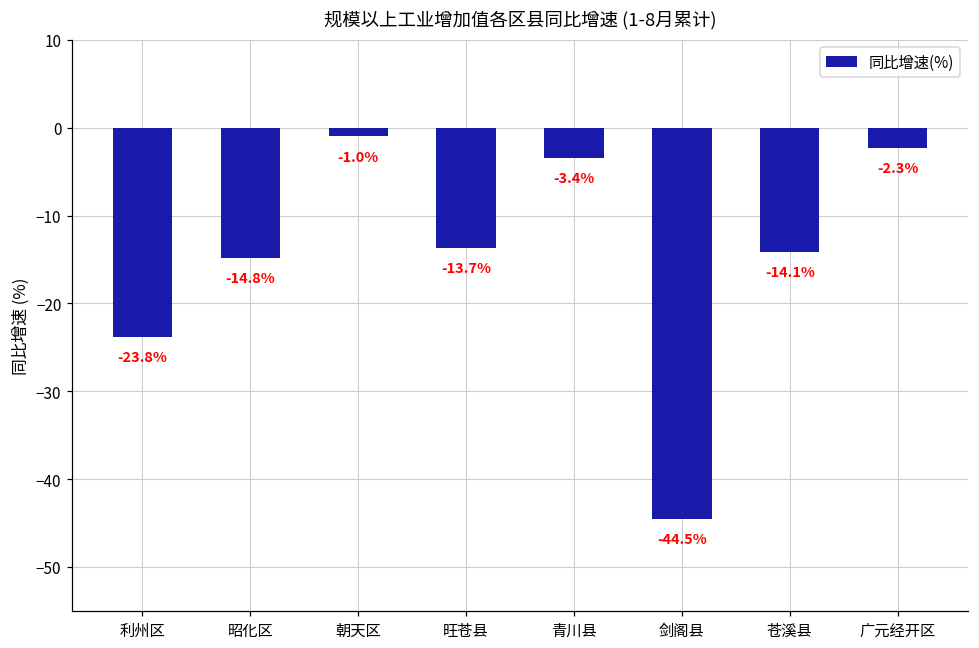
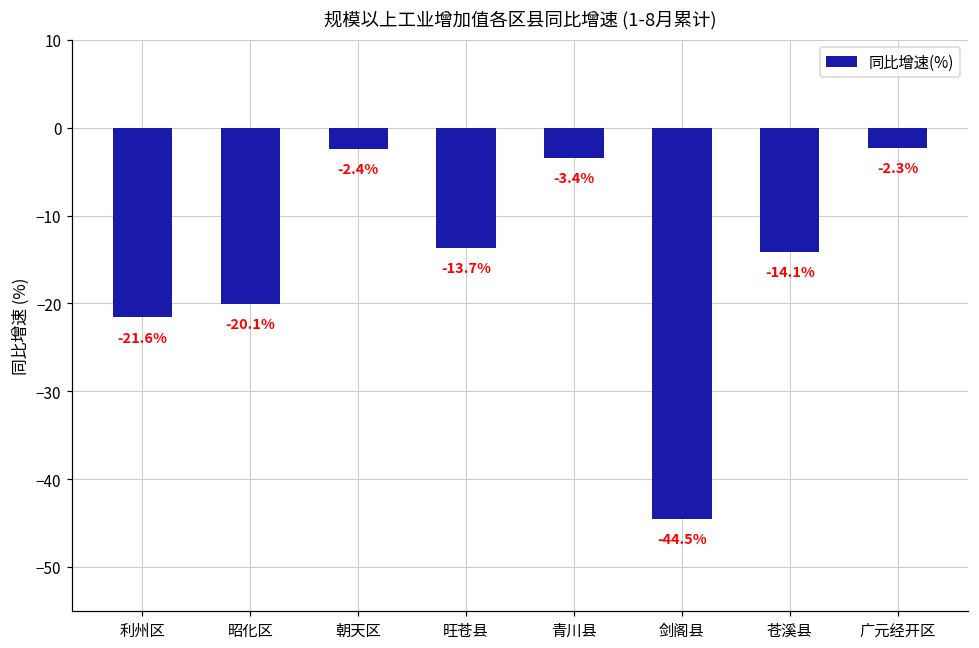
利州区: -23.8% -> -21.6%
昭化区: -14.8% -> -20.1%
朝天区: -1.0% -> -2.4%
